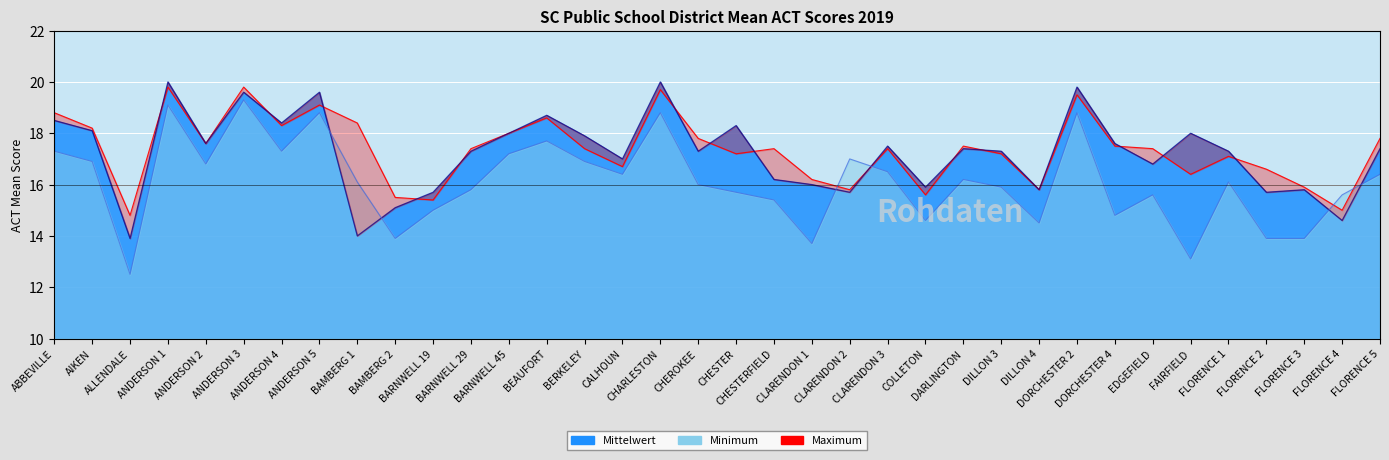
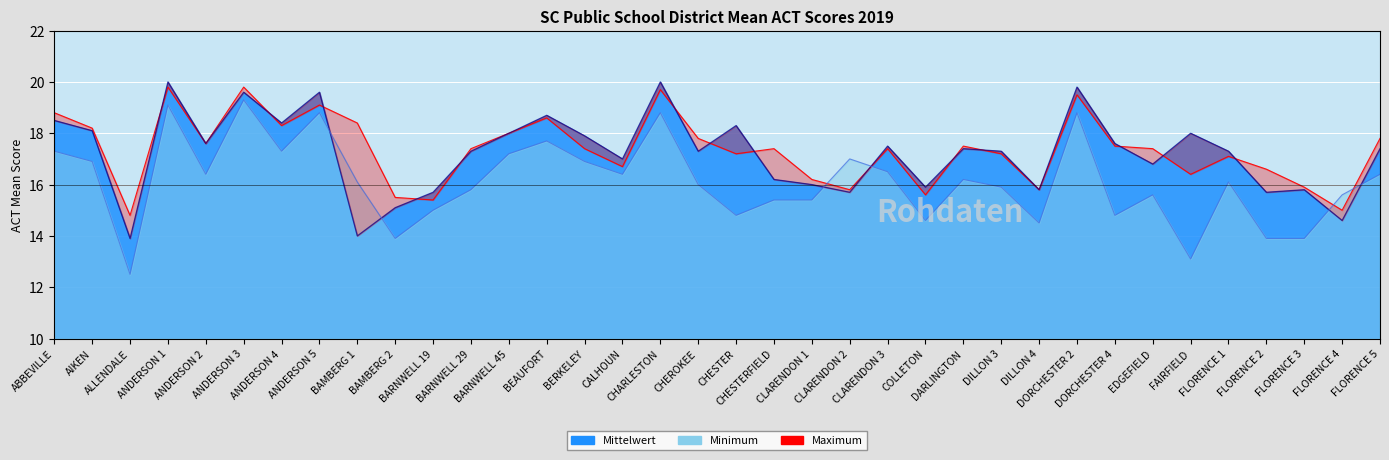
Minimum, ANDERSON 2: 16.8 -> 16.4
Minimum, CHESTER: 15.7 -> 14.8
Minimum, CLARENDON 1: 13.7 -> 15.4
